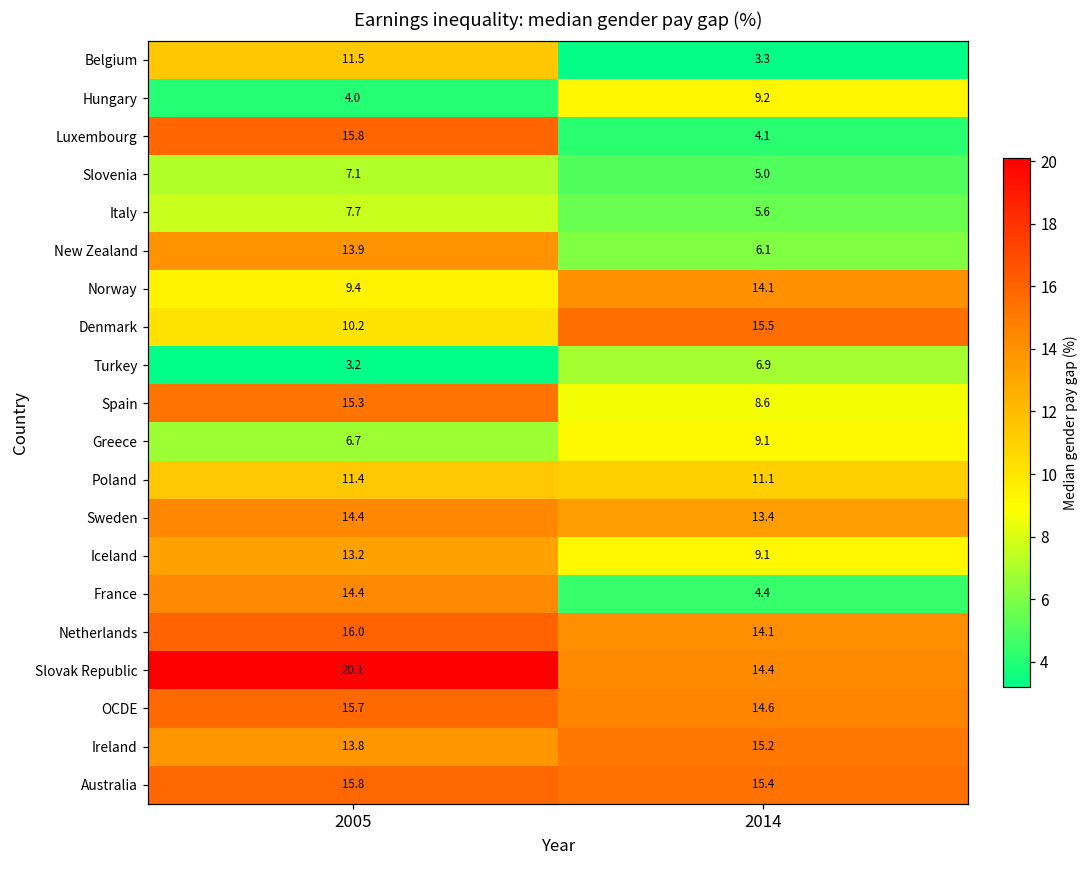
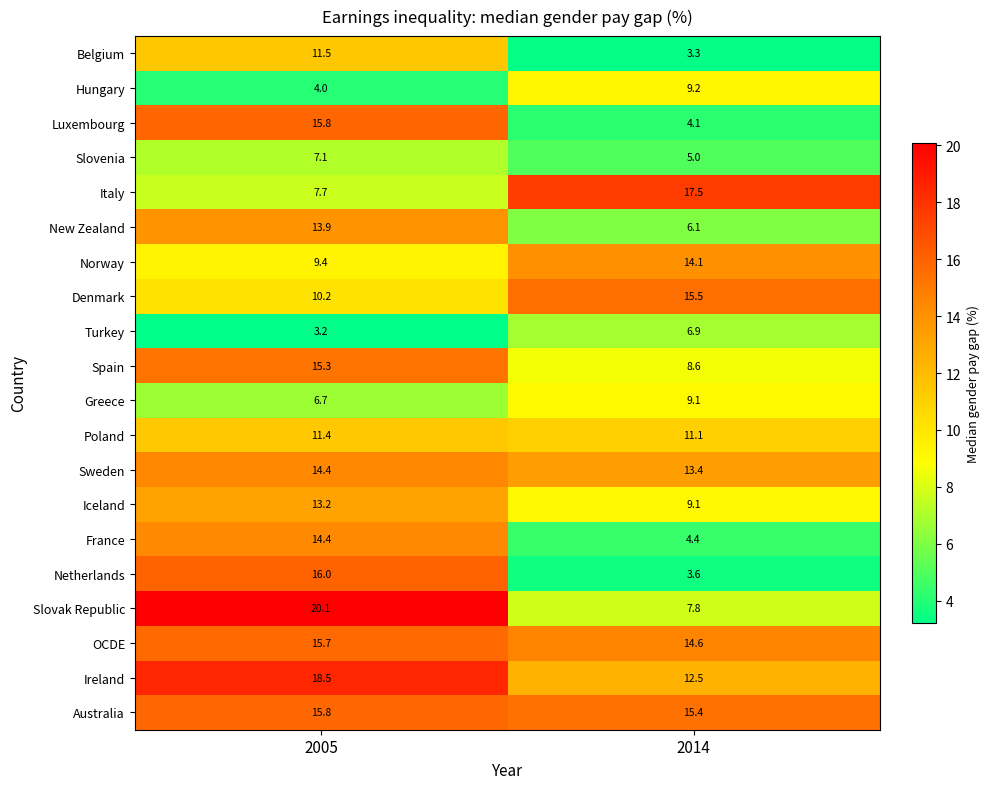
Italy, 2014: 5.6 -> 17.5
Netherlands, 2014: 14.1 -> 3.6
Slovak Republic, 2014: 14.4 -> 7.8
Ireland, 2005: 13.8 -> 18.5
Ireland, 2014: 15.2 -> 12.5
